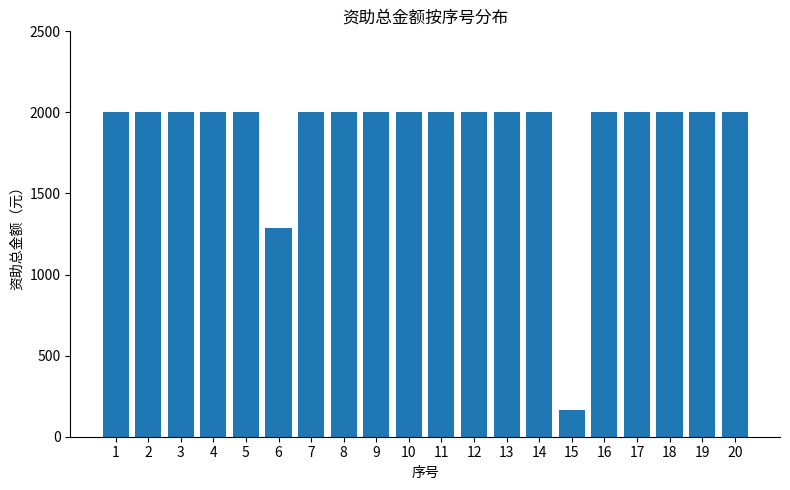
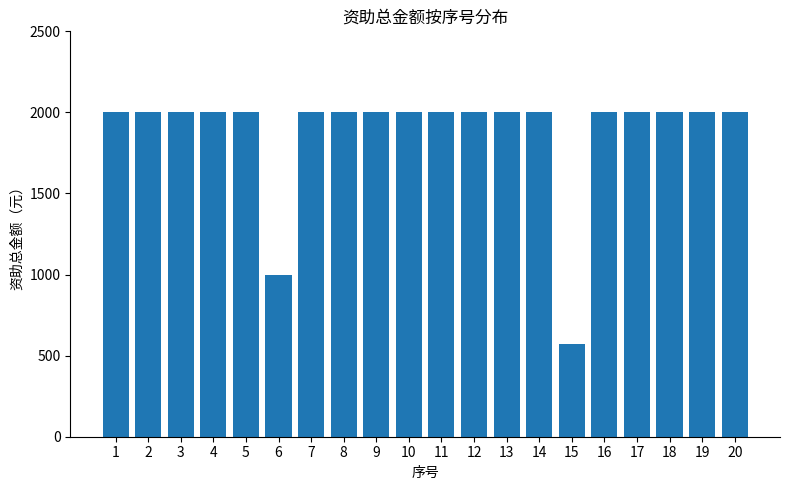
6: 1290 -> 1000
15: 170 -> 570
